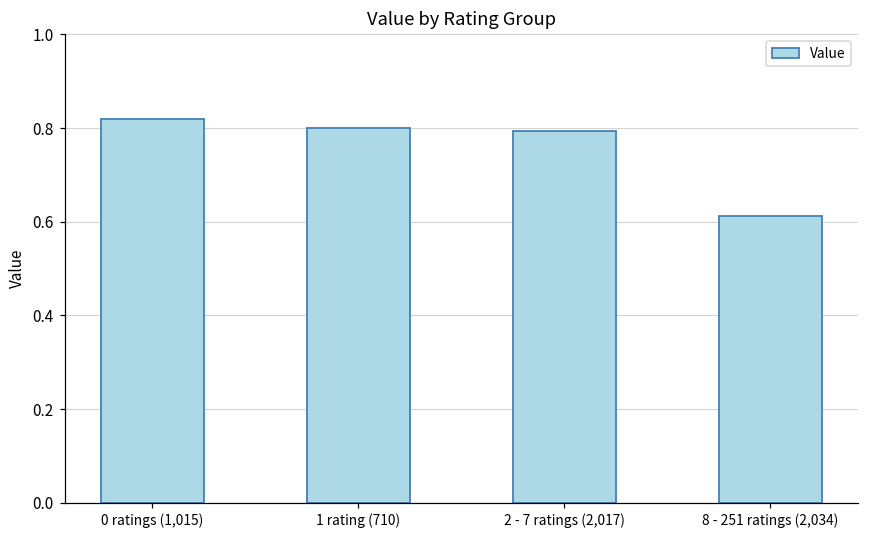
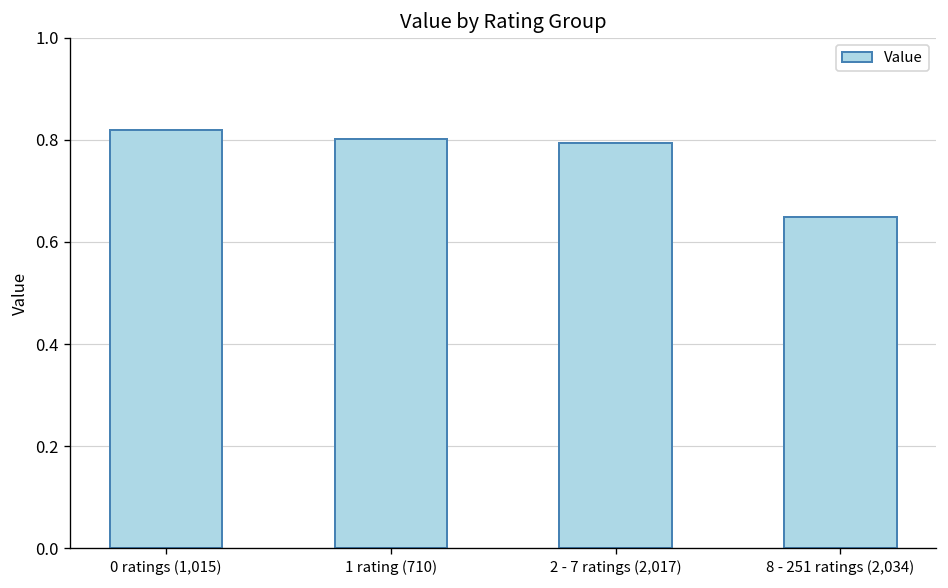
8 - 251 ratings (2,034): 0.61 -> 0.65
